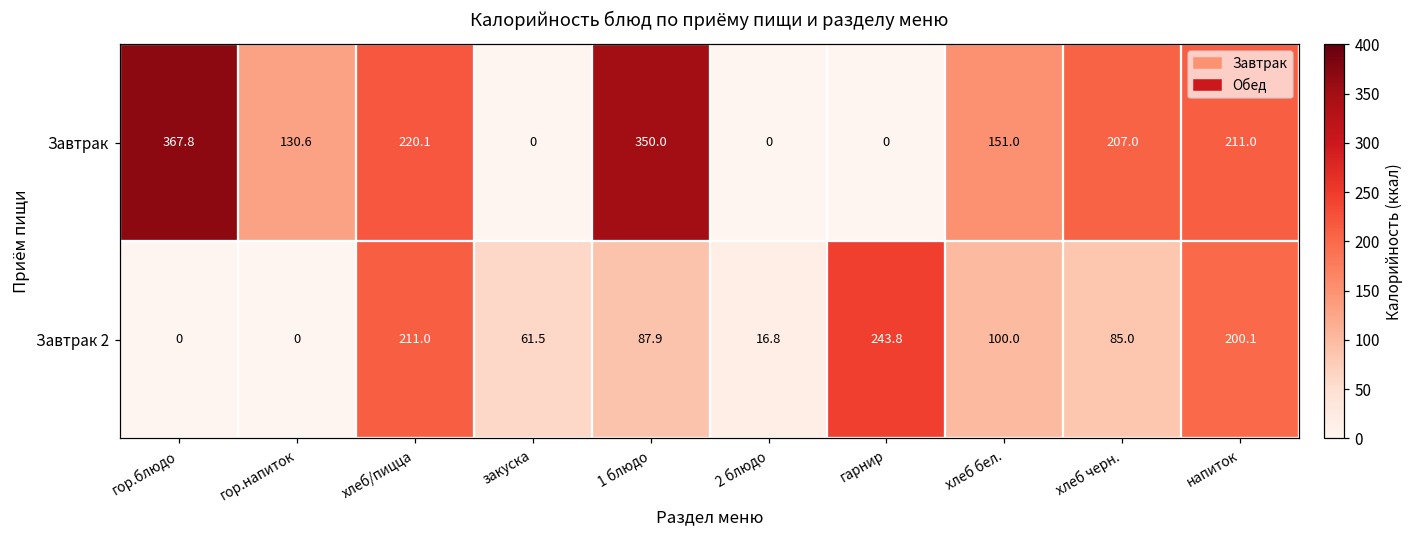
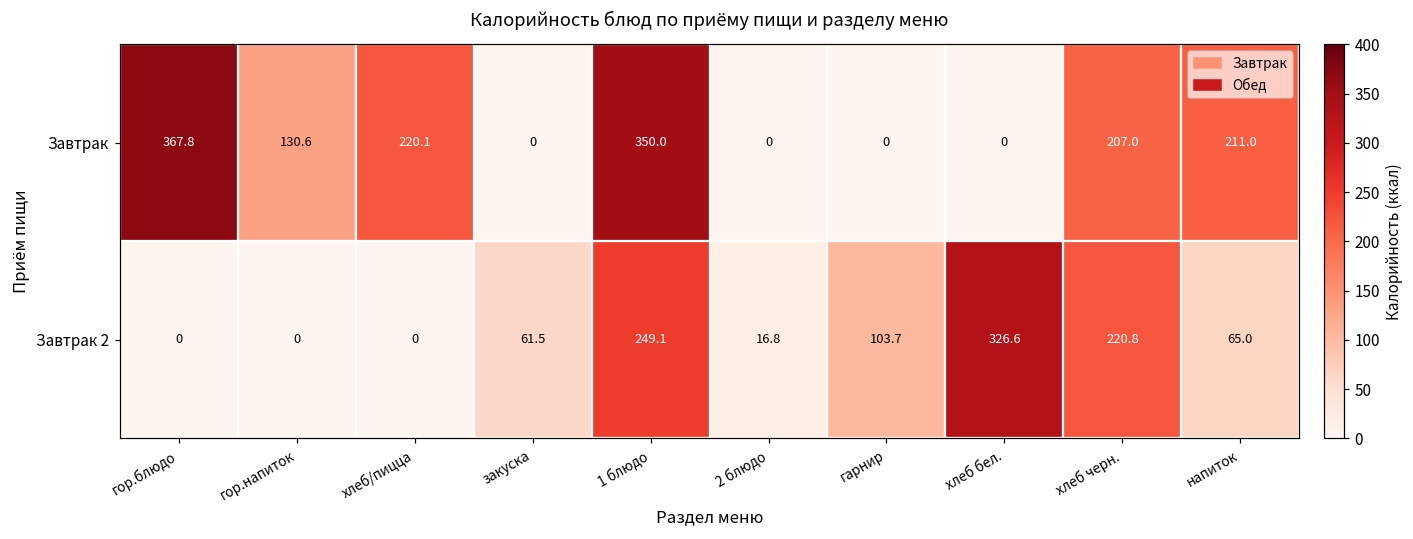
Завтрак, хлеб бел.: 151.0 -> 0
Завтрак 2, хлеб/пицца: 211.0 -> 0
Завтрак 2, 1 блюдо: 87.9 -> 249.1
Завтрак 2, гарнир: 243.8 -> 103.7
Завтрак 2, хлеб бел.: 100.0 -> 326.6
Завтрак 2, хлеб черн.: 85.0 -> 220.8
Завтрак 2, напиток: 200.1 -> 65.0
